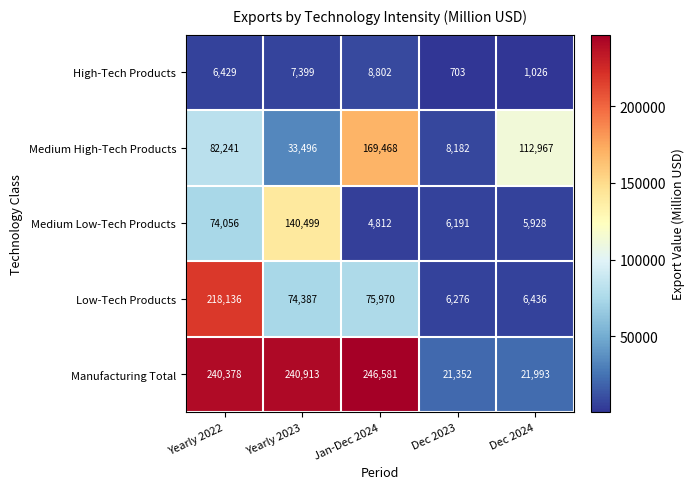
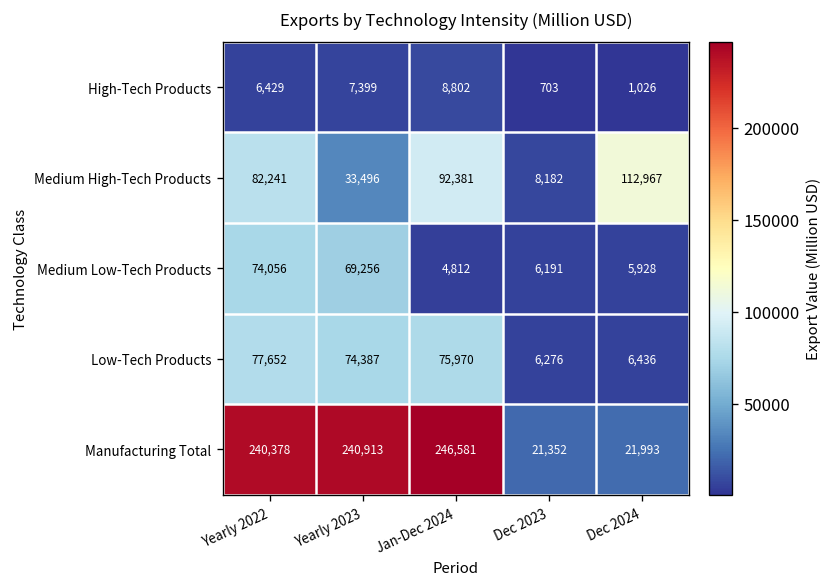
Medium High-Tech Products, Jan-Dec 2024: 169,468 -> 92,381
Medium Low-Tech Products, Yearly 2023: 140,499 -> 69,256
Low-Tech Products, Yearly 2022: 218,136 -> 77,652
